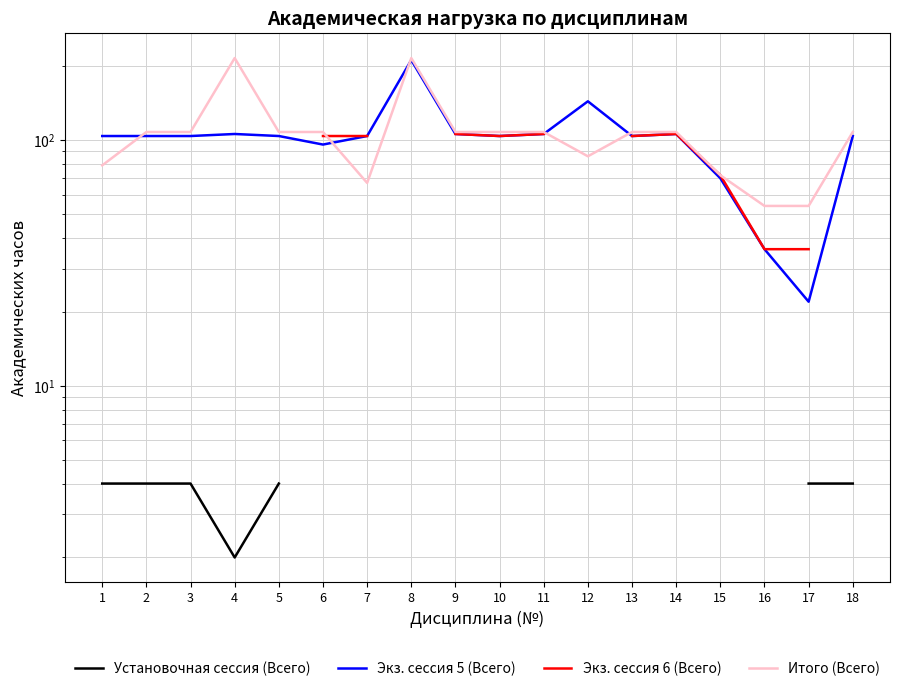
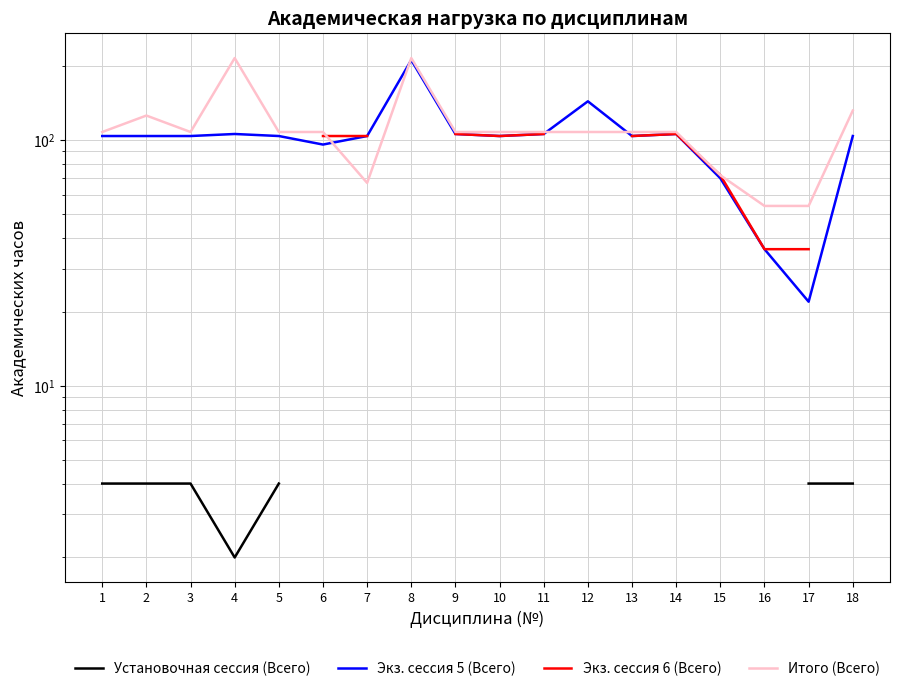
Итого (Всего), 1: 79 -> 110
Итого (Всего), 2: 110 -> 130
Итого (Всего), 12: 86 -> 110
Итого (Всего), 18: 110 -> 130
